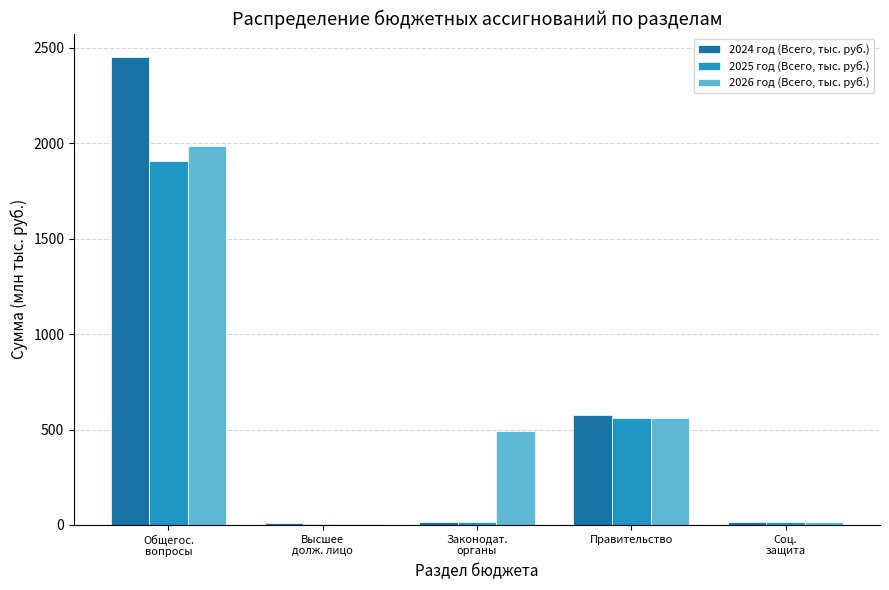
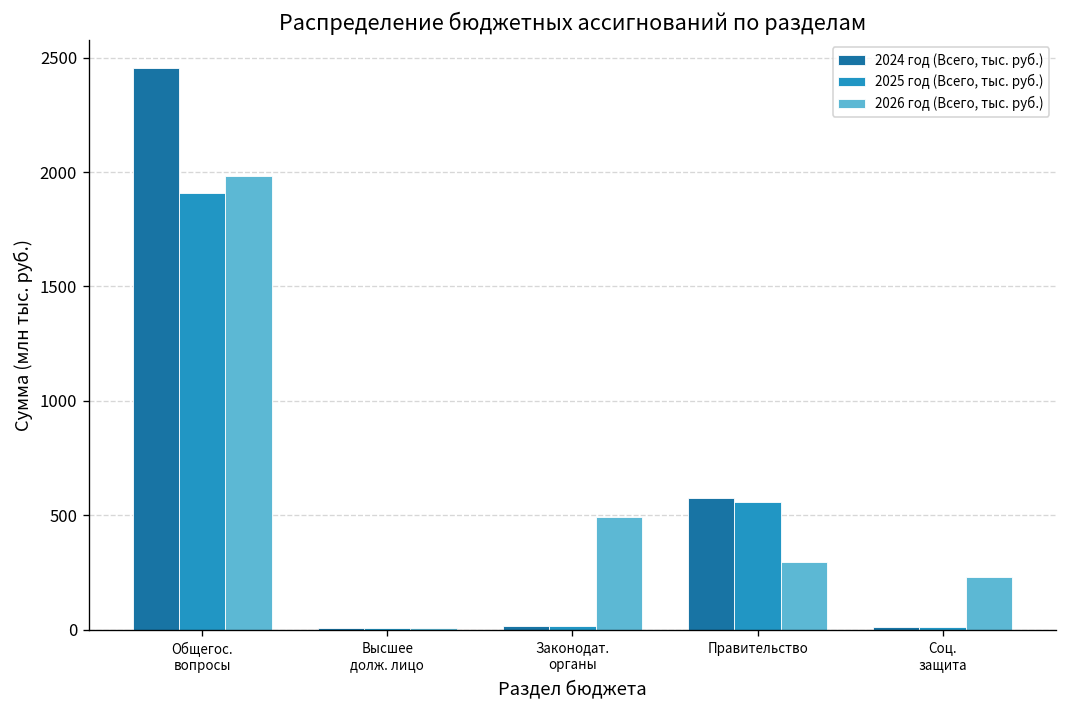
2026 год (Всего, тыс. руб.), Правительство: 560 -> 300
2026 год (Всего, тыс. руб.), Соц. защита: 10 -> 230
